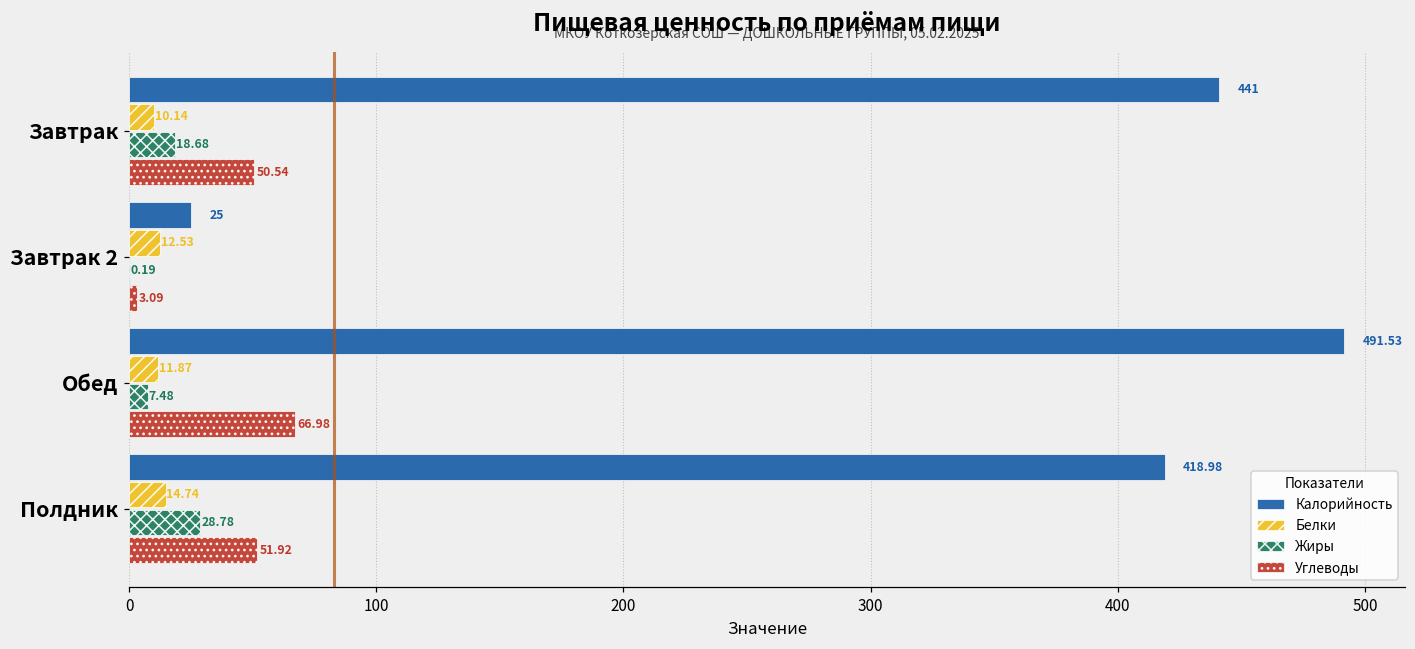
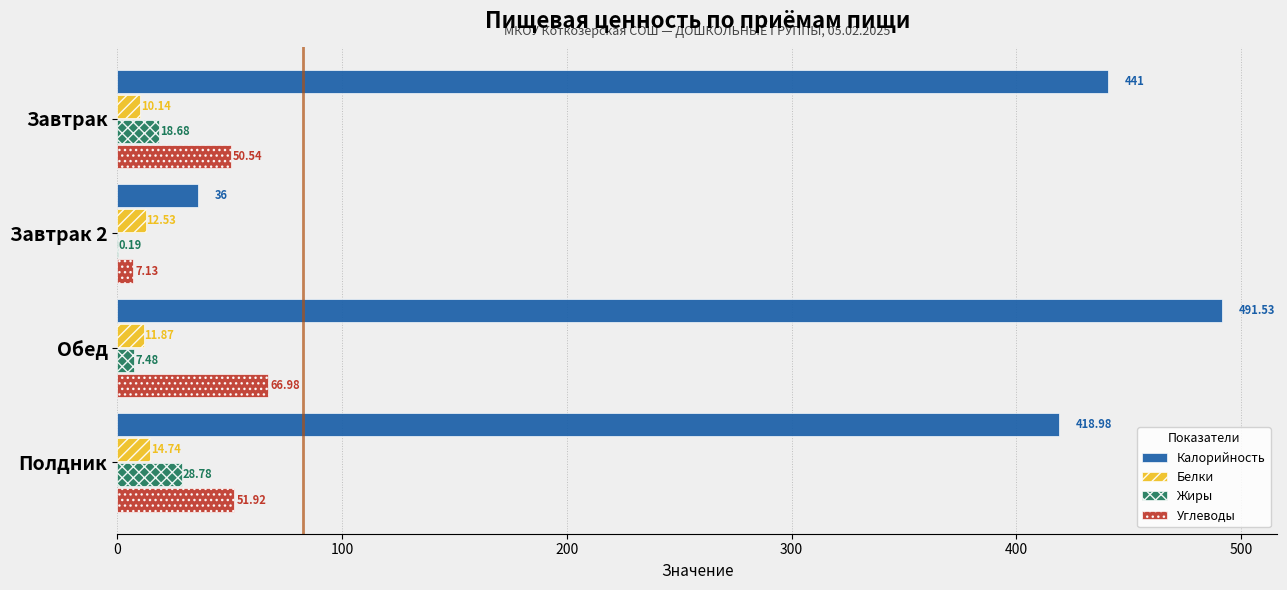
Калорийность, Завтрак 2: 25 -> 36
Углеводы, Завтрак 2: 3.09 -> 7.13
